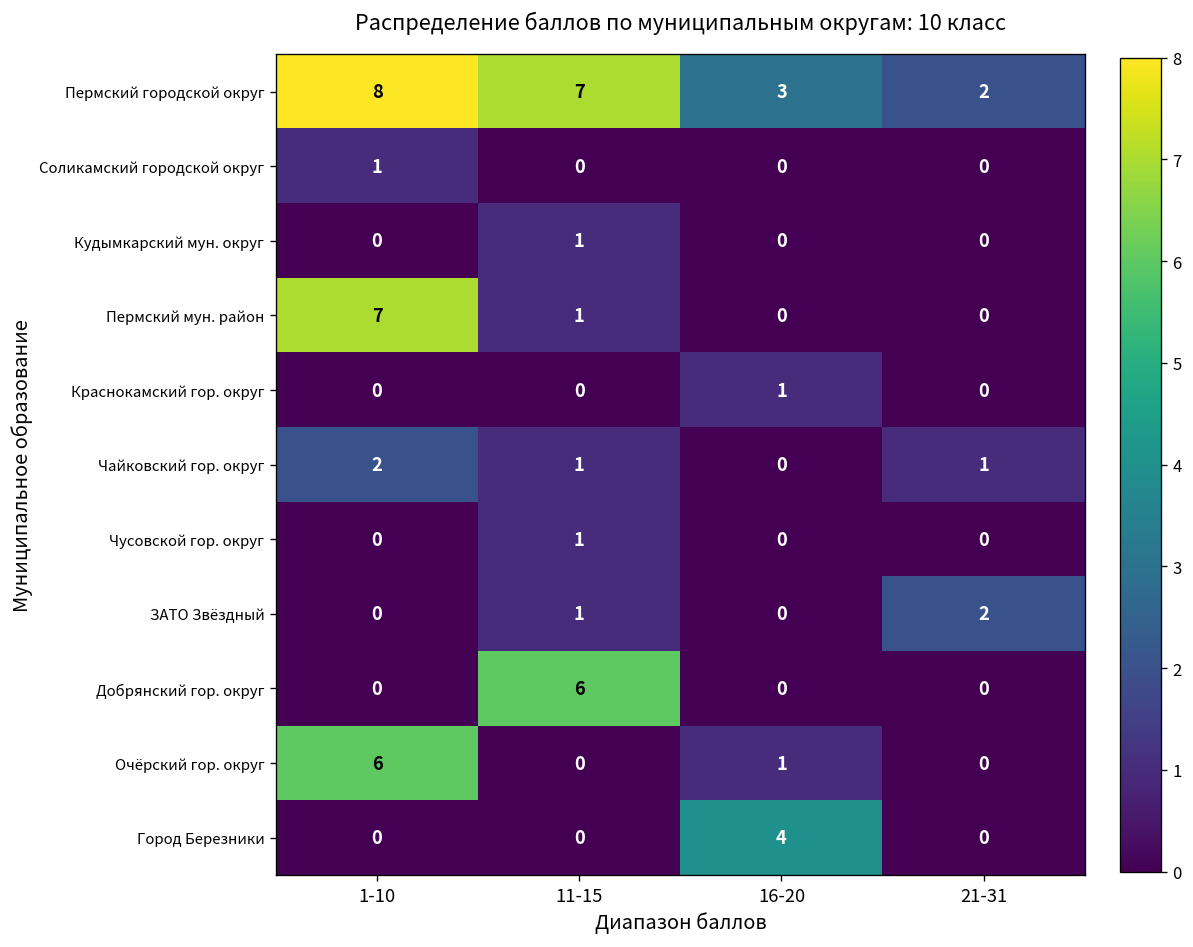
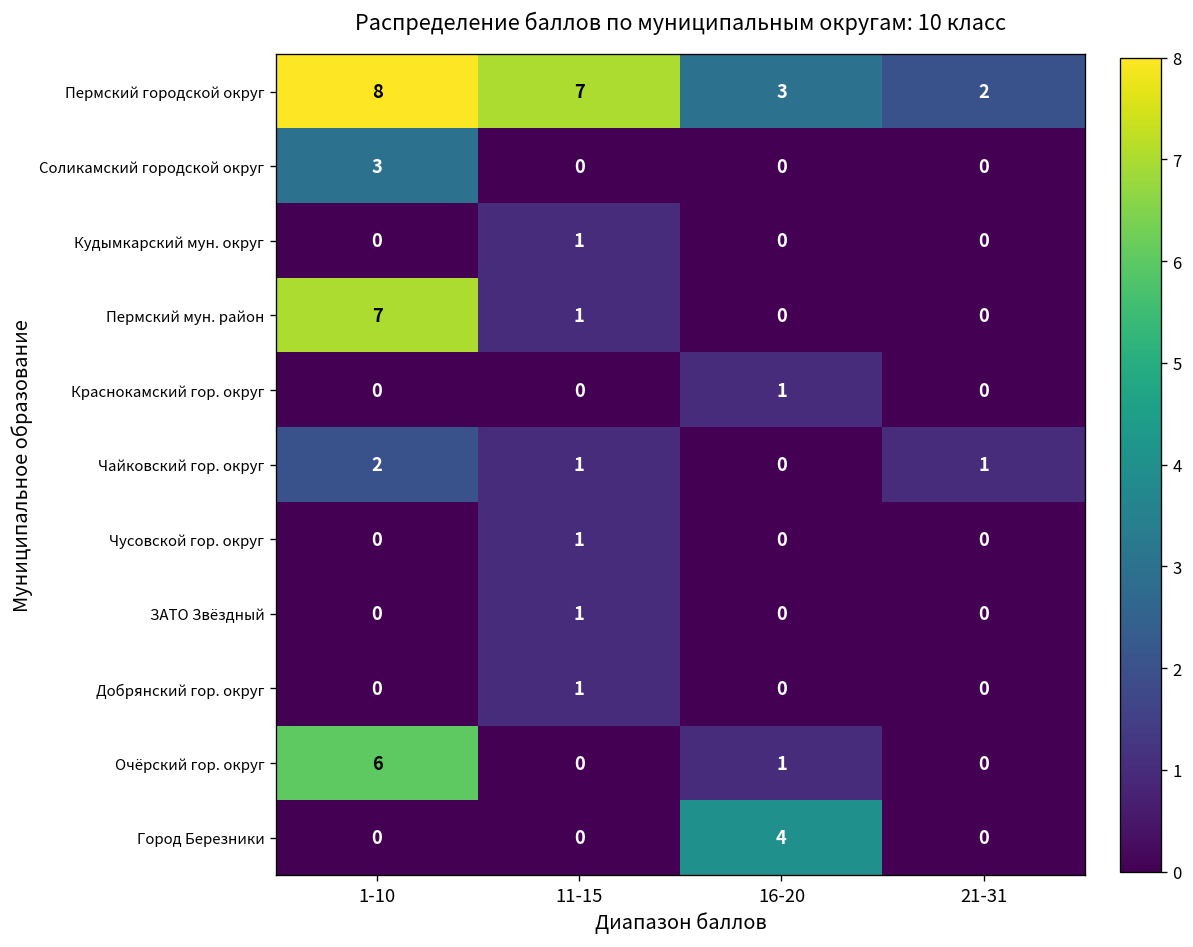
Соликамский городской округ, 1-10: 1 -> 3
ЗАТО Звёздный, 21-31: 2 -> 0
Добрянский гор. округ, 11-15: 6 -> 1
